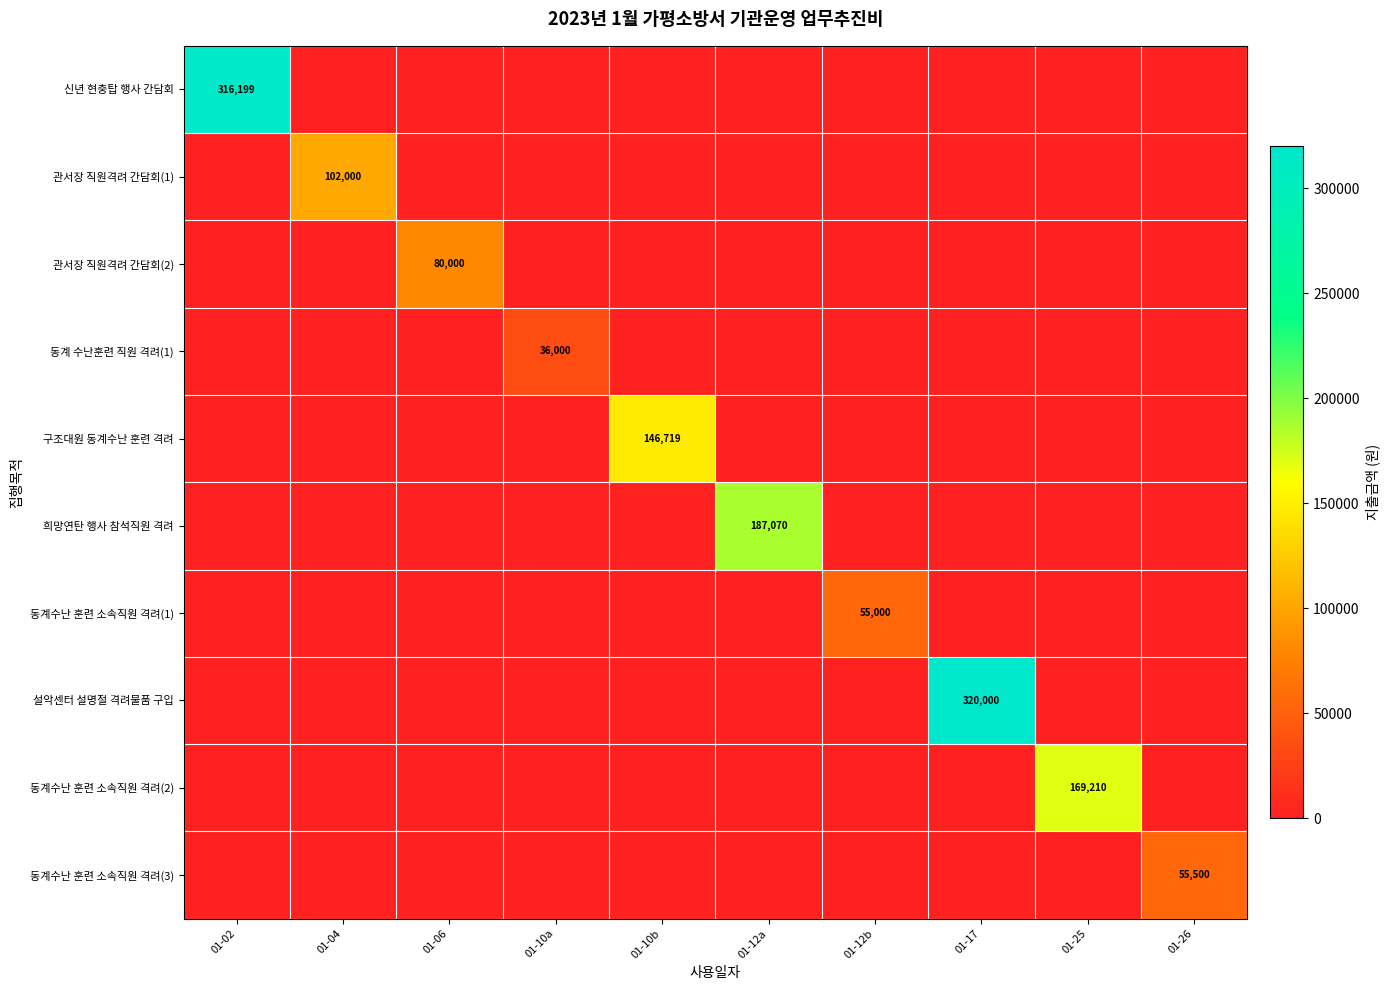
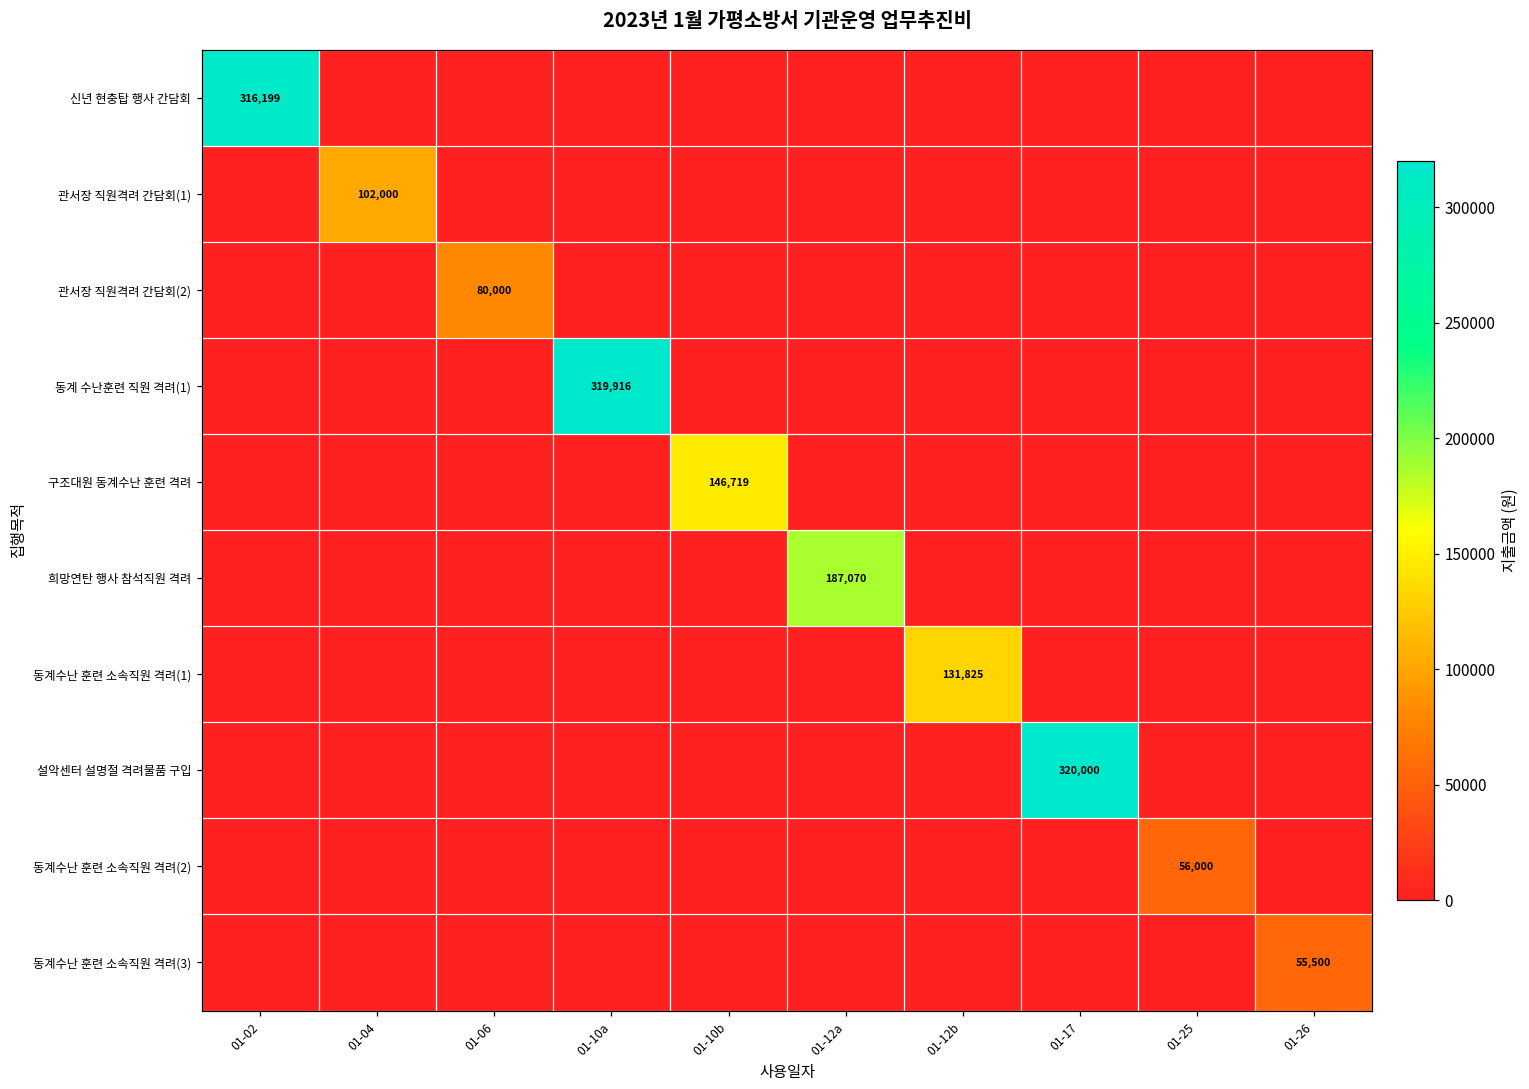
동계 수난훈련 직원 격려(1), 01-10a: 36,000 -> 319,916
동계수난 훈련 소속직원 격려(1), 01-12b: 55,000 -> 131,825
동계수난 훈련 소속직원 격려(2), 01-25: 169,210 -> 56,000
